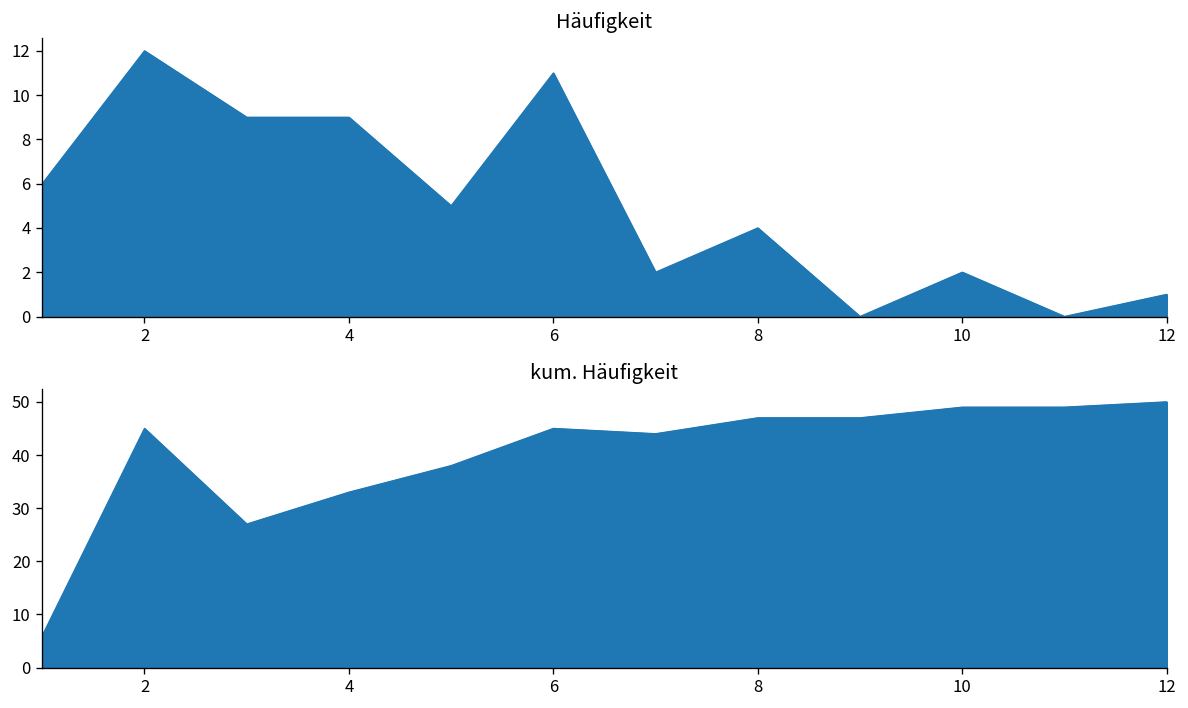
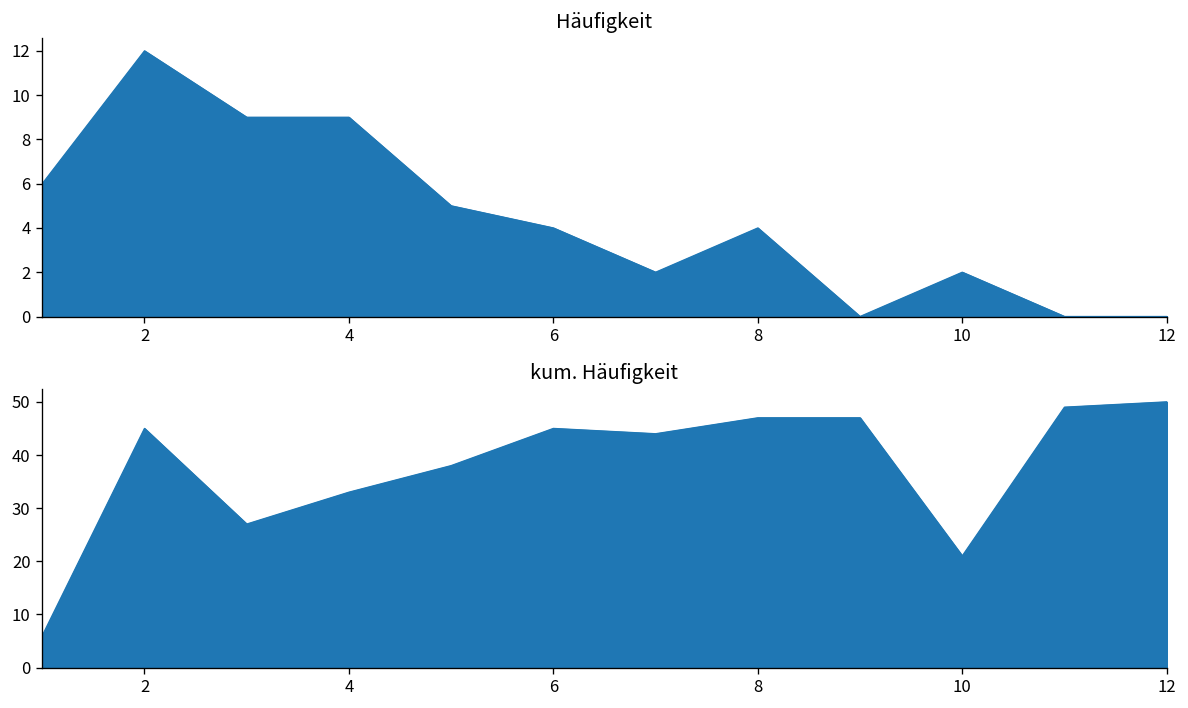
Häufigkeit, 6: 11 -> 4
Häufigkeit, 12: 1 -> 0
kum. Häufigkeit, 10: 49 -> 21
